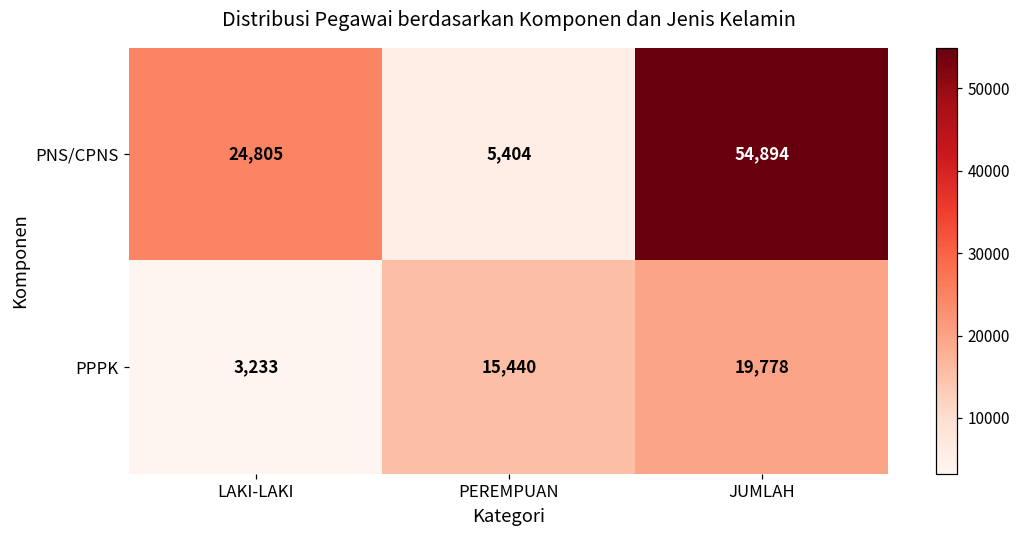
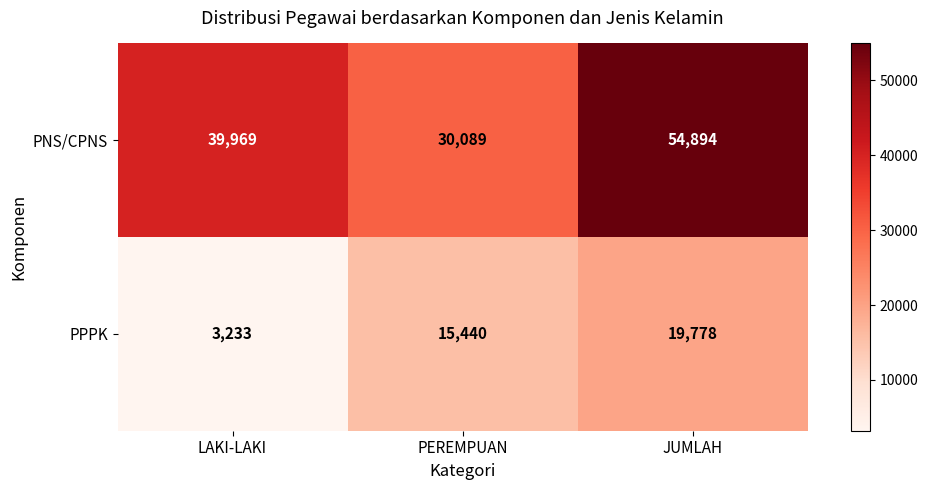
PNS/CPNS, LAKI-LAKI: 24,805 -> 39,969
PNS/CPNS, PEREMPUAN: 5,404 -> 30,089
